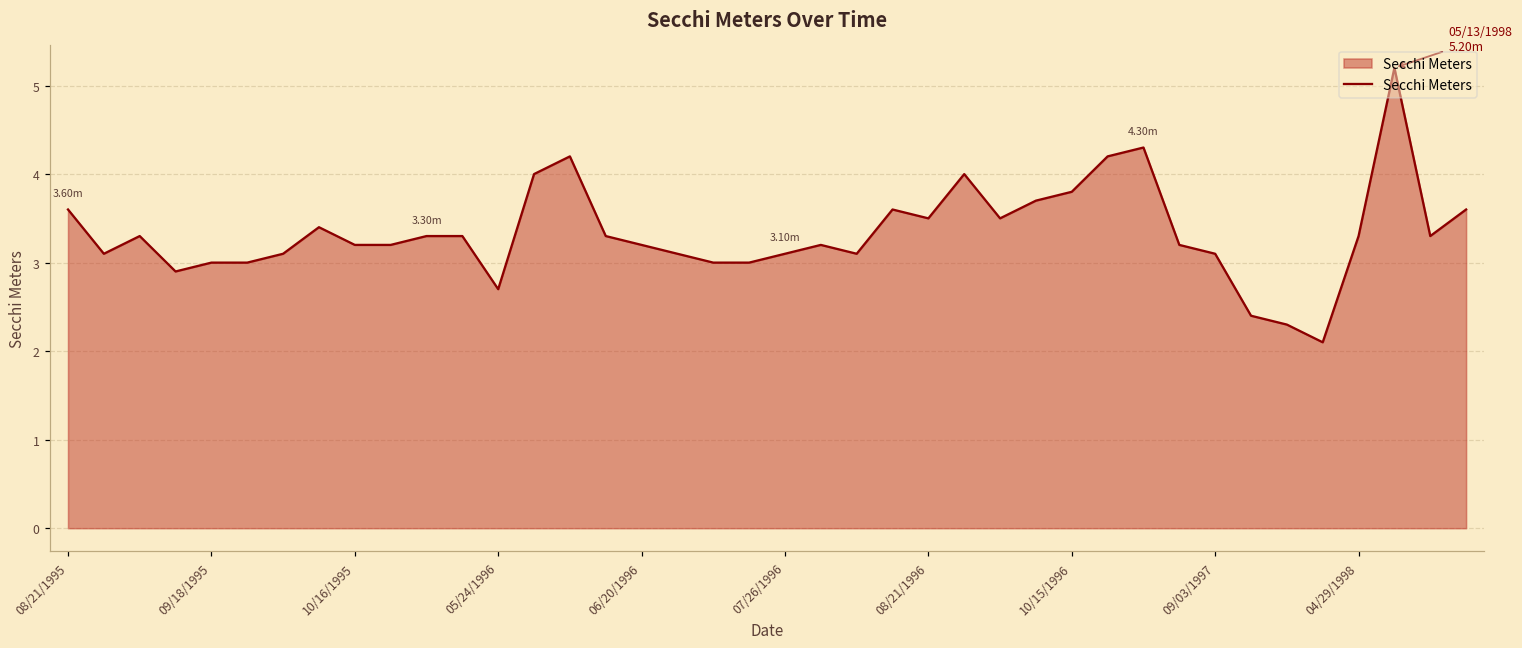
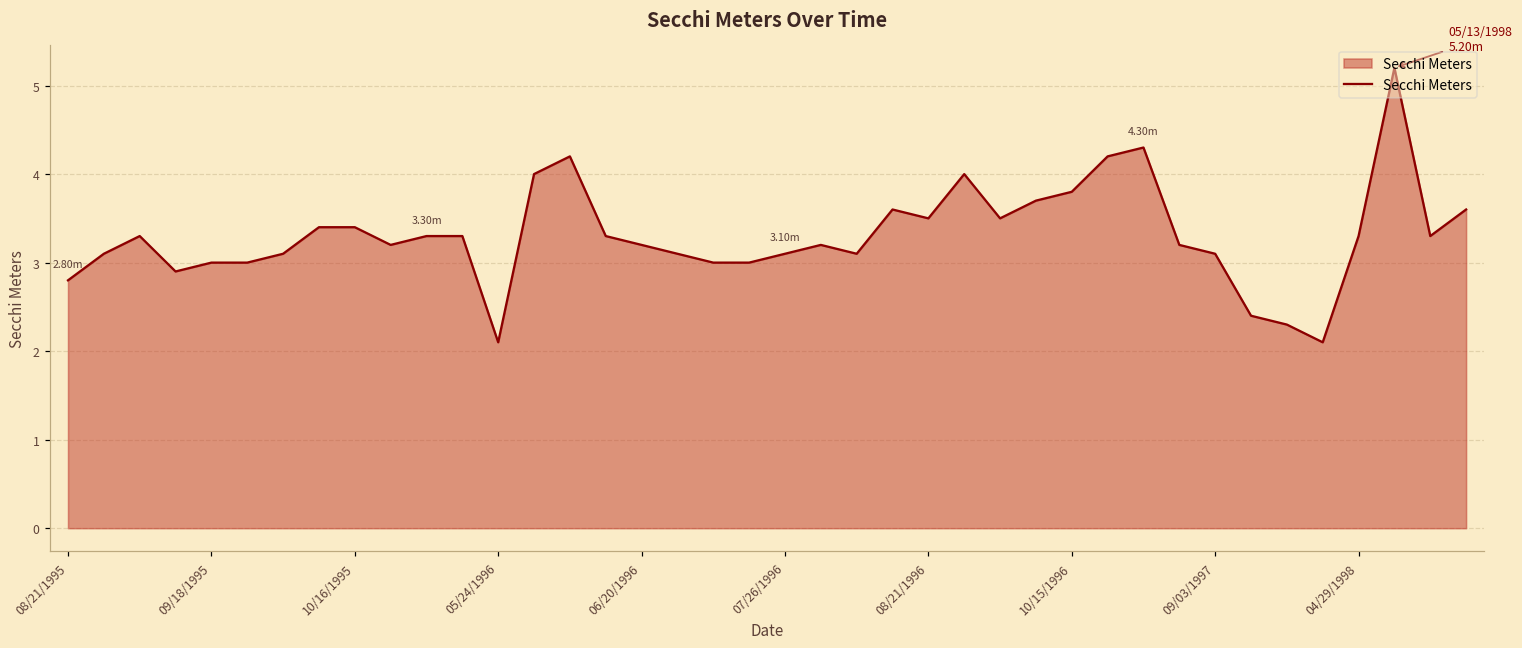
08/21/1995: 3.60m -> 2.80m
10/16/1995: 3.2 -> 3.4
05/24/1996: 2.7 -> 2.1
